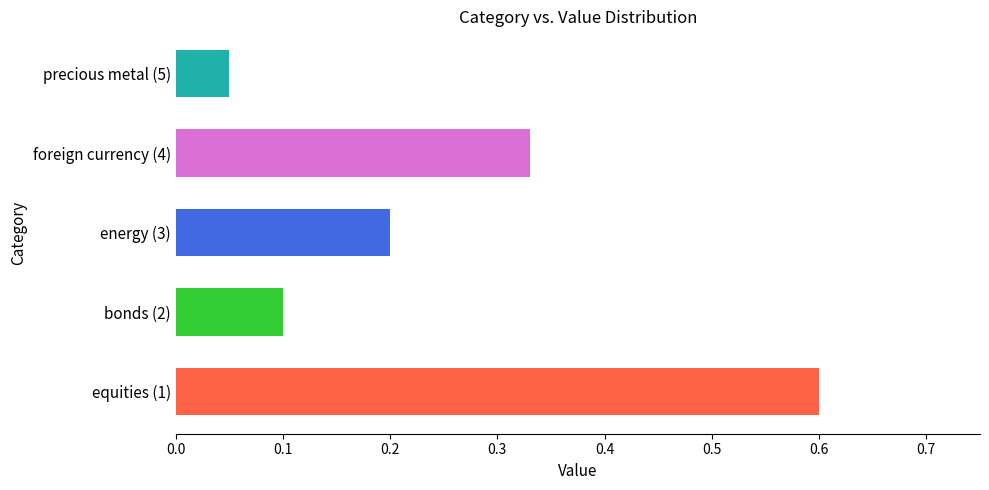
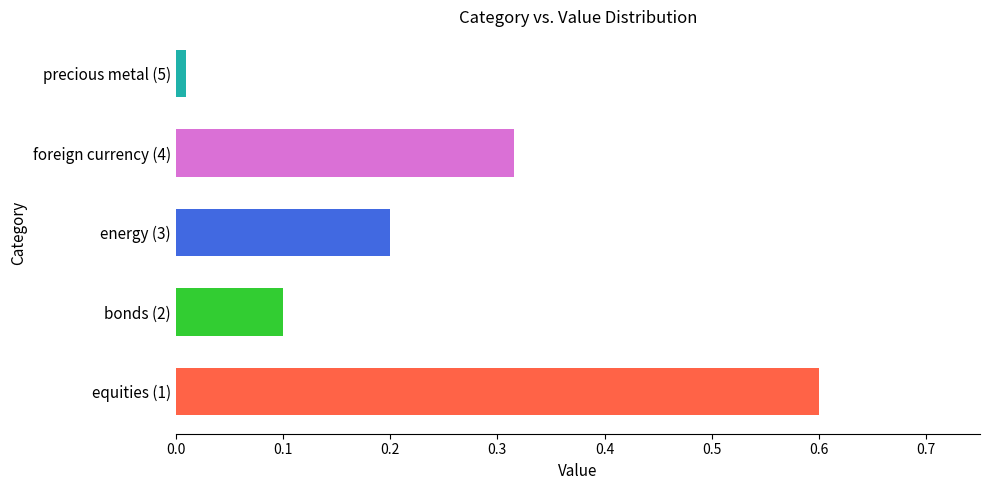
precious metal (5): 0.05 -> 0.01
foreign currency (4): 0.330 -> 0.316
